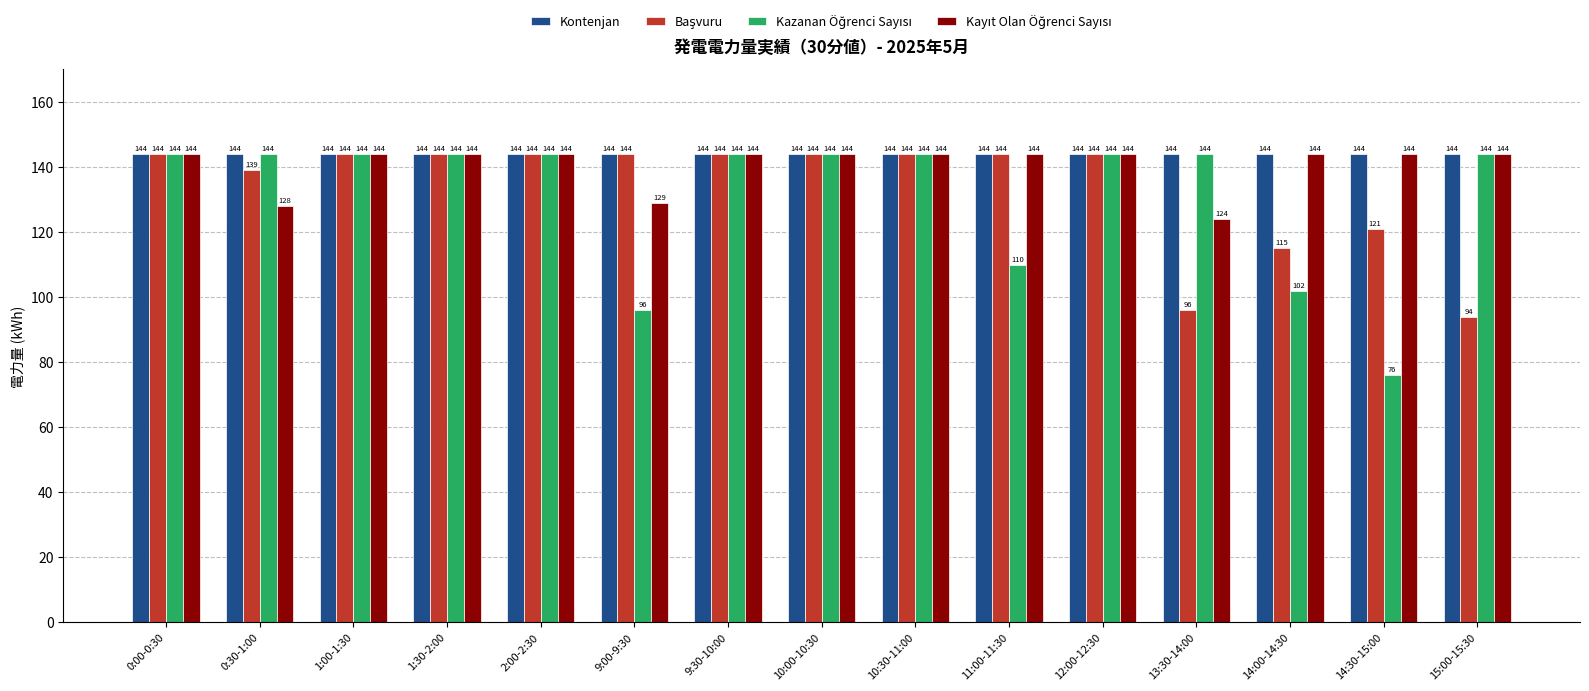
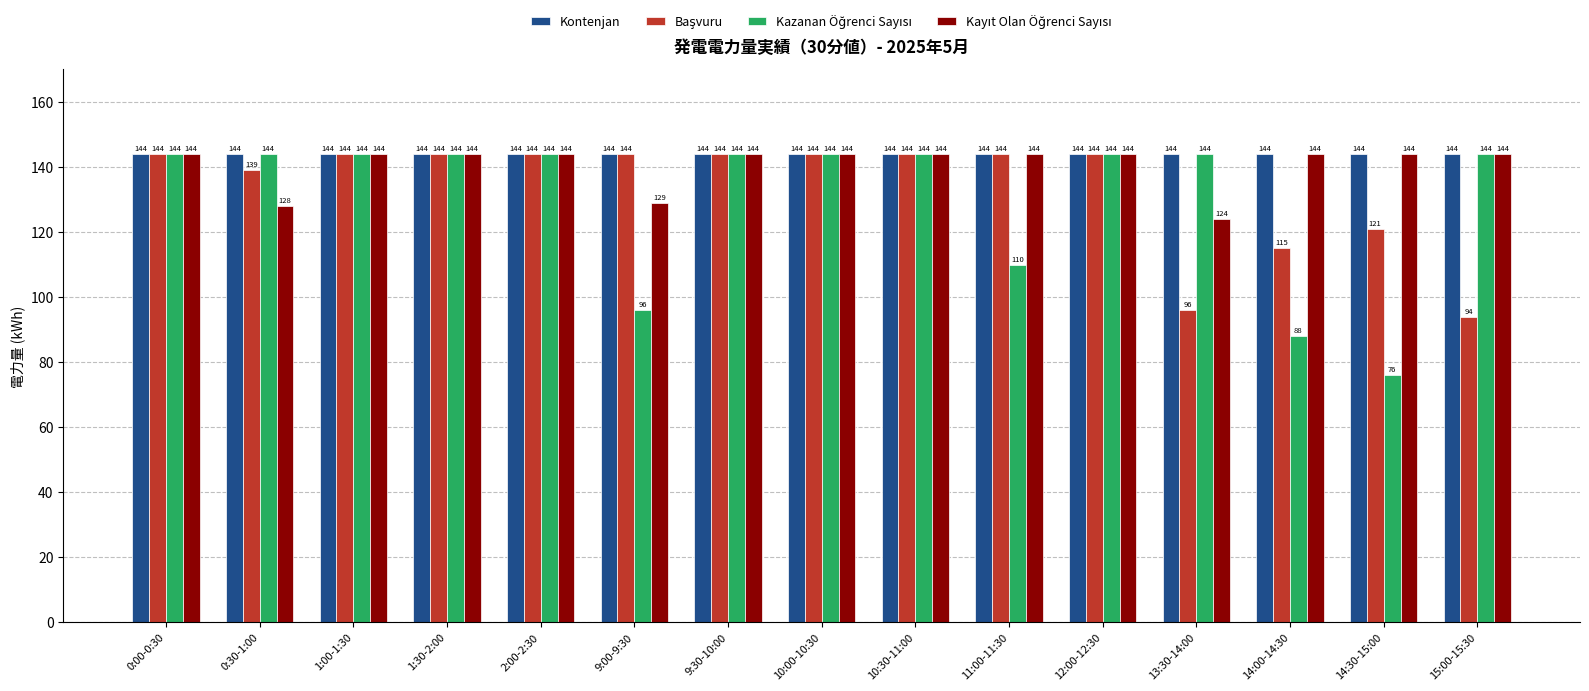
Kazanan Öğrenci Sayısı, 14:00-14:30: 102 -> 88
